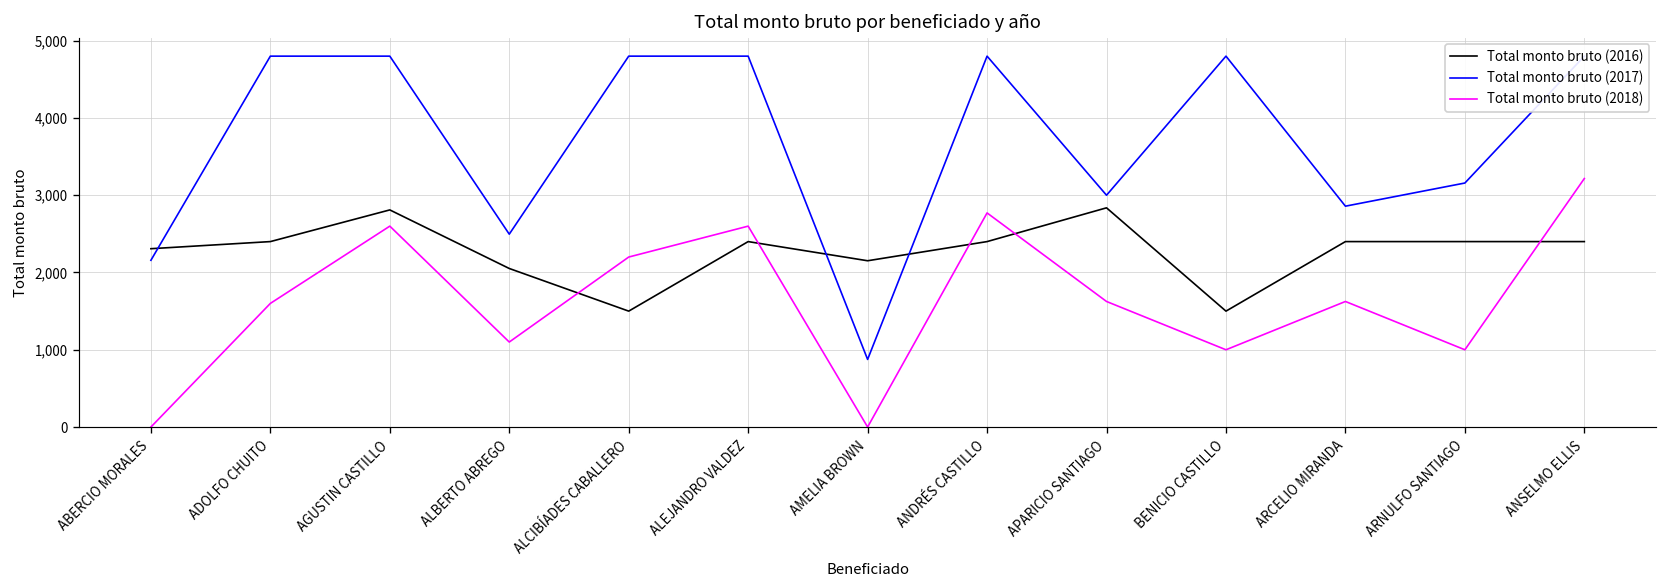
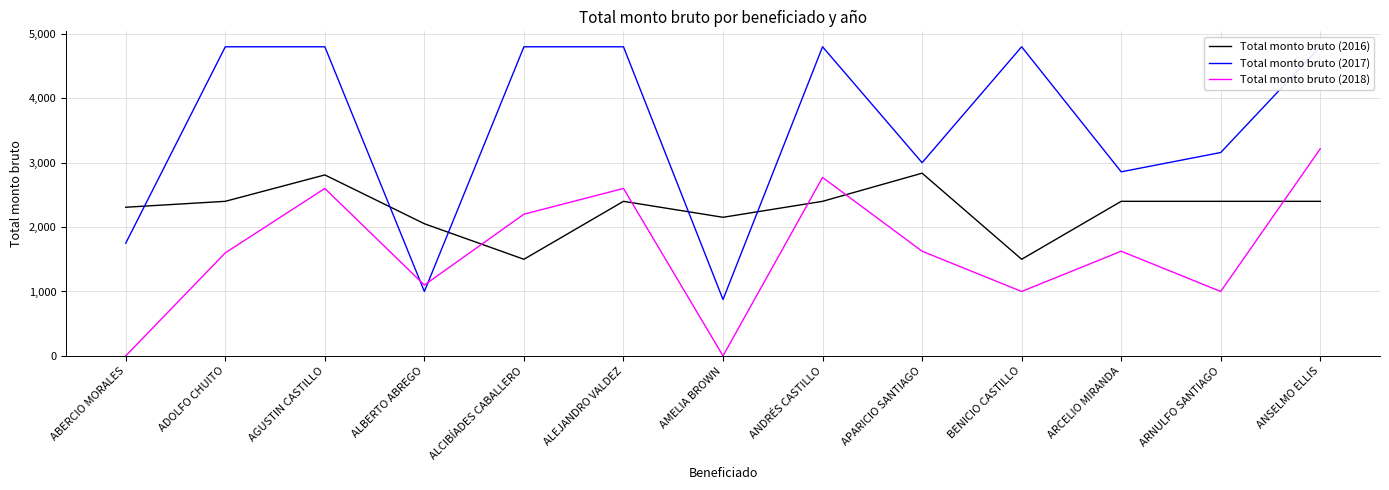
Total monto bruto (2017), ABERCIO MORALES: 2,200 -> 1,800
Total monto bruto (2017), ALBERTO ABREGO: 2,500 -> 1,000
